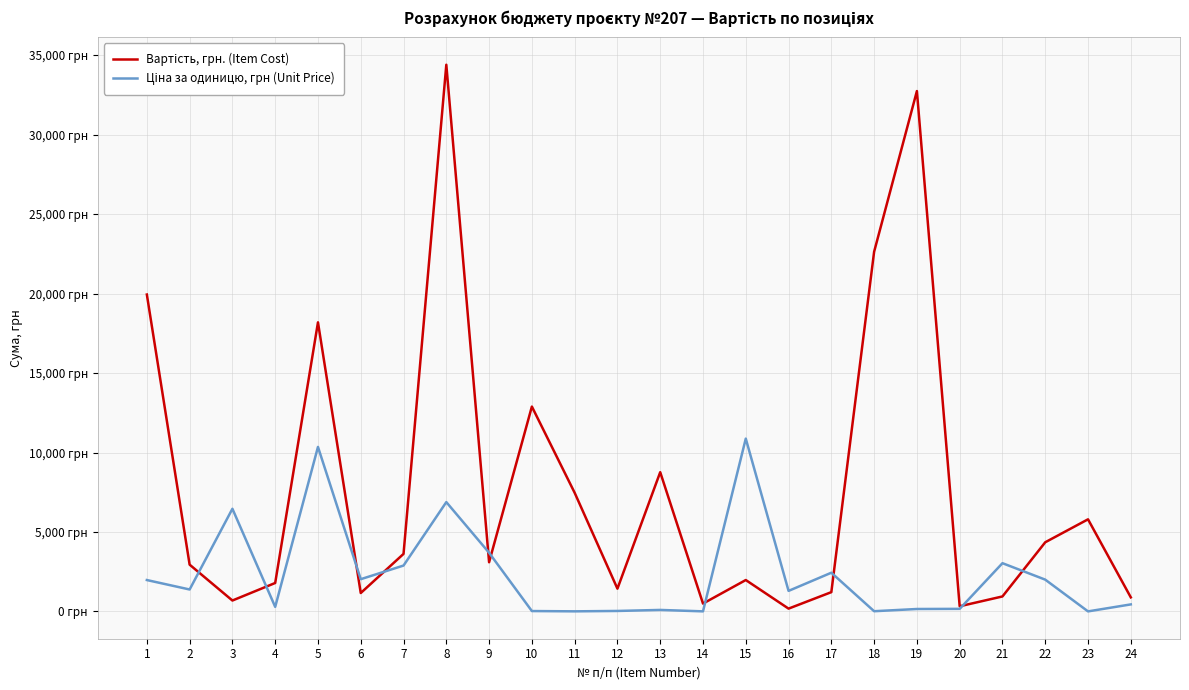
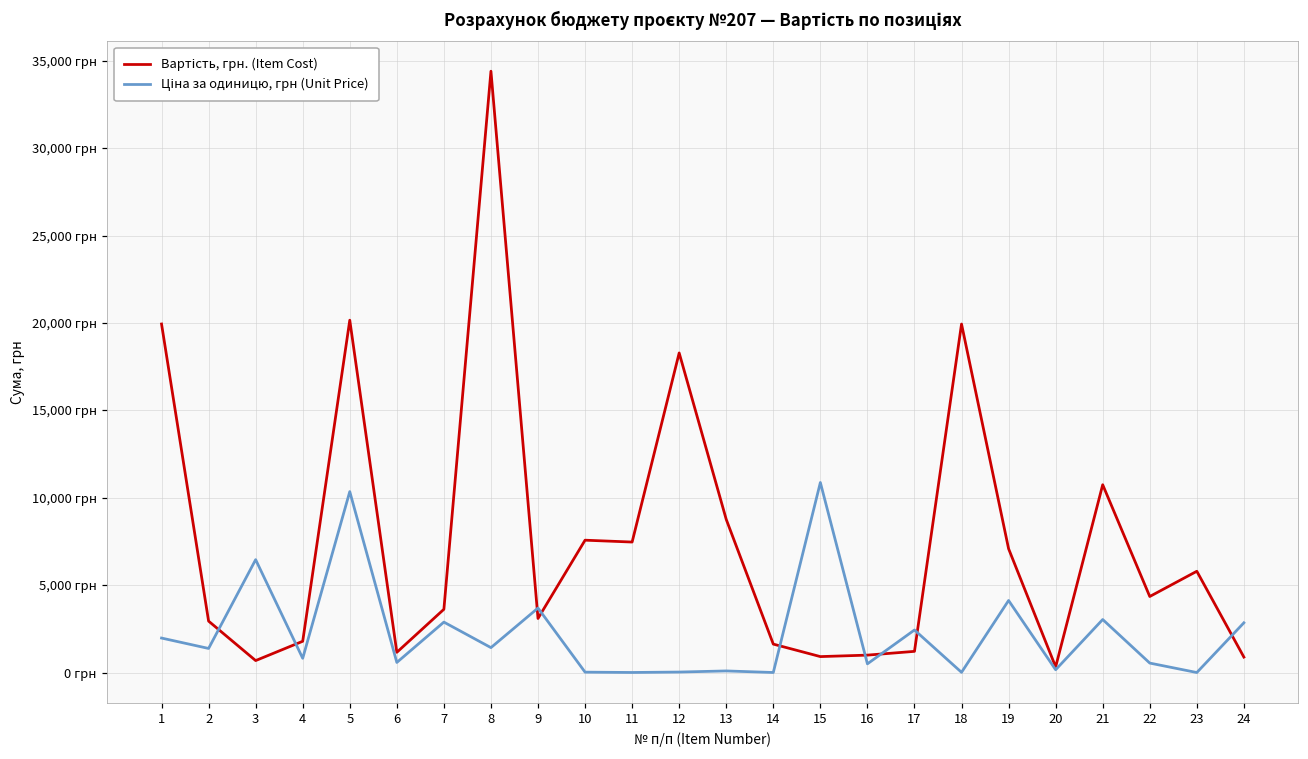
Ціна за одиницю, грн (Unit Price), 4: 300 грн -> 800 грн
Вартість, грн. (Item Cost), 5: 18,200 грн -> 20,200 грн
Ціна за одиницю, грн (Unit Price), 6: 2,000 грн -> 600 грн
Ціна за одиницю, грн (Unit Price), 8: 6,900 грн -> 1,400 грн
Вартість, грн. (Item Cost), 10: 12,900 грн -> 7,600 грн
Вартість, грн. (Item Cost), 12: 1,400 грн -> 18,300 грн
Вартість, грн. (Item Cost), 14: 500 грн -> 1,600 грн
Вартість, грн. (Item Cost), 15: 2,000 грн -> 900 грн
Вартість, грн. (Item Cost), 16: 200 грн -> 1,000 грн
Ціна за одиницю, грн (Unit Price), 16: 1,300 грн -> 500 грн
Вартість, грн. (Item Cost), 18: 22,600 грн -> 19,900 грн
Вартість, грн. (Item Cost), 19: 32,800 грн -> 7,100 грн
Ціна за одиницю, грн (Unit Price), 19: 200 грн -> 4,100 грн
Вартість, грн. (Item Cost), 21: 900 грн -> 10,800 грн
Ціна за одиницю, грн (Unit Price), 22: 2,000 грн -> 500 грн
Ціна за одиницю, грн (Unit Price), 24: 400 грн -> 2,800 грн
